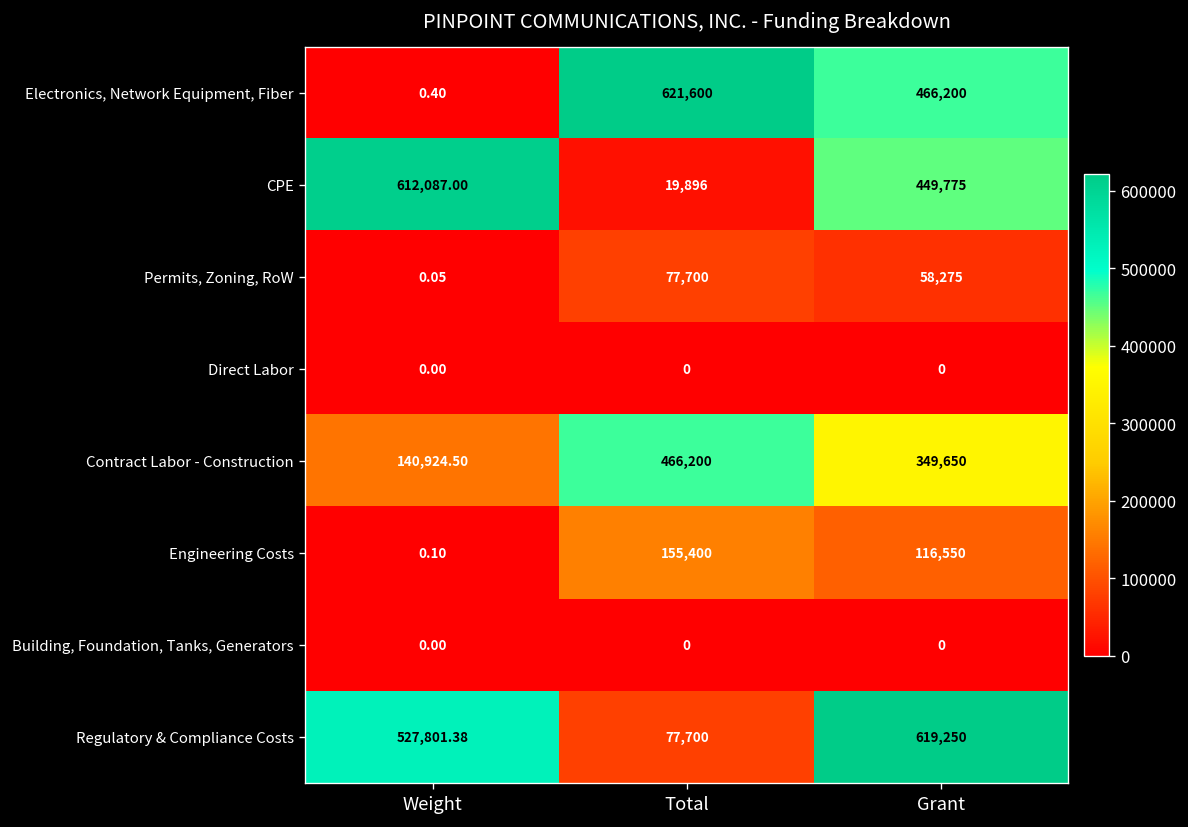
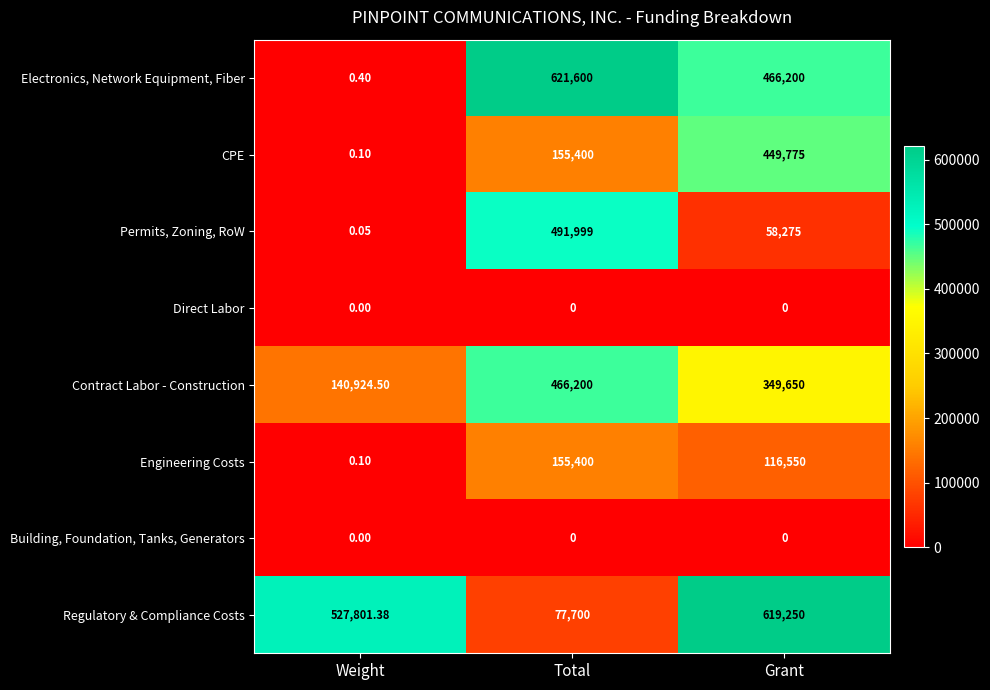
CPE, Weight: 612,087.00 -> 0.10
CPE, Total: 19,896 -> 155,400
Permits, Zoning, RoW, Total: 77,700 -> 491,999
